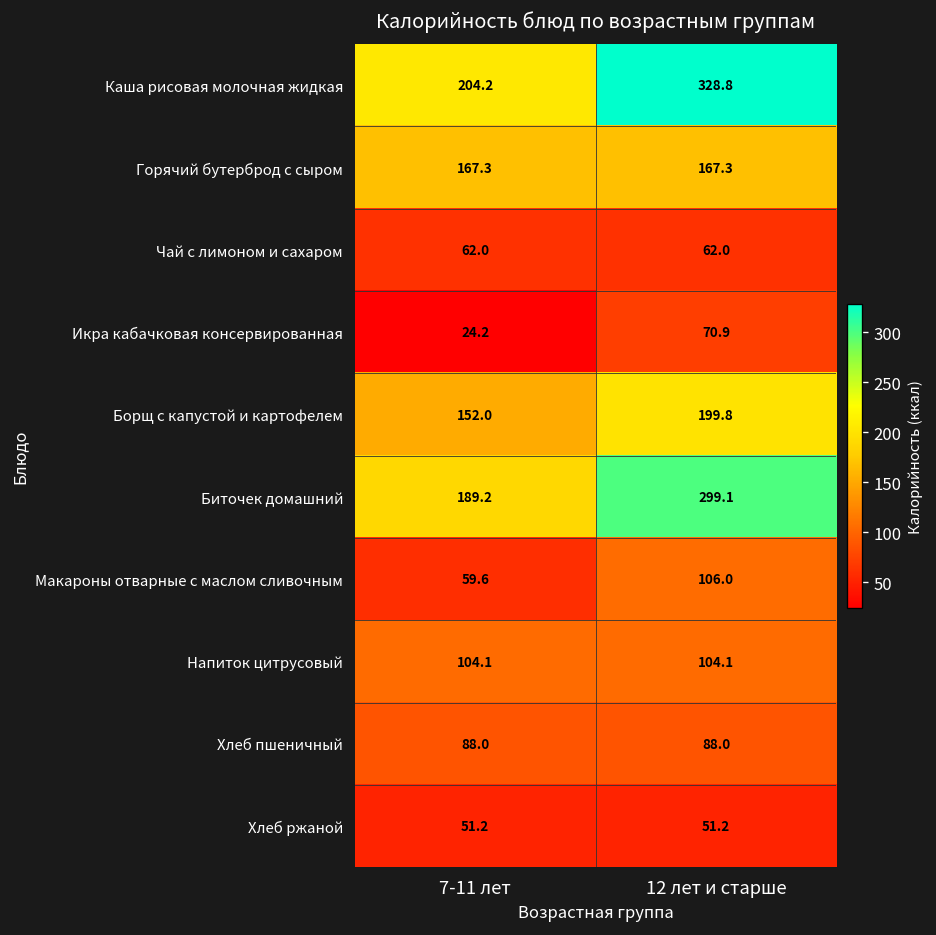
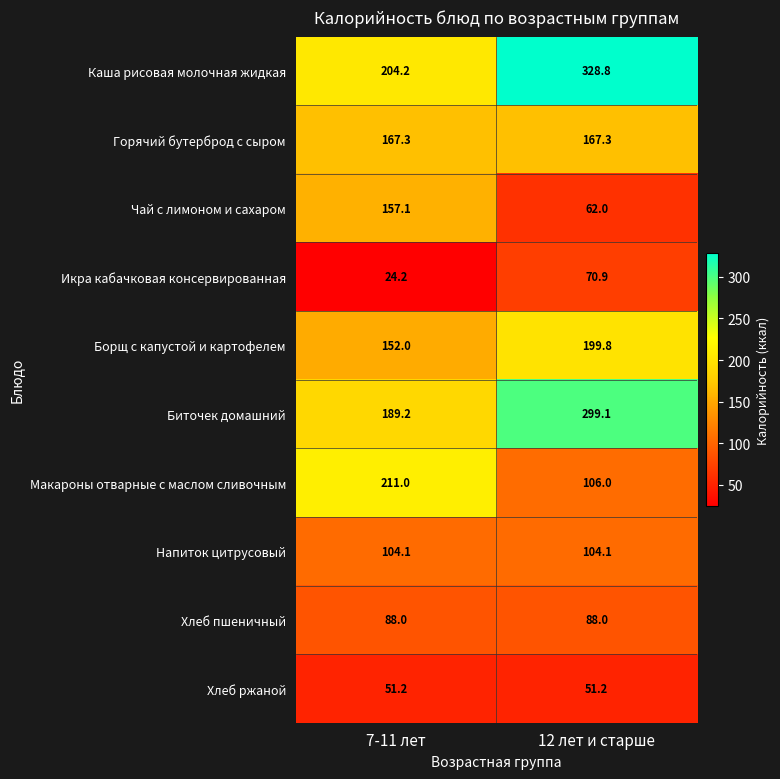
Чай с лимоном и сахаром, 7-11 лет: 62.0 -> 157.1
Макароны отварные с маслом сливочным, 7-11 лет: 59.6 -> 211.0
